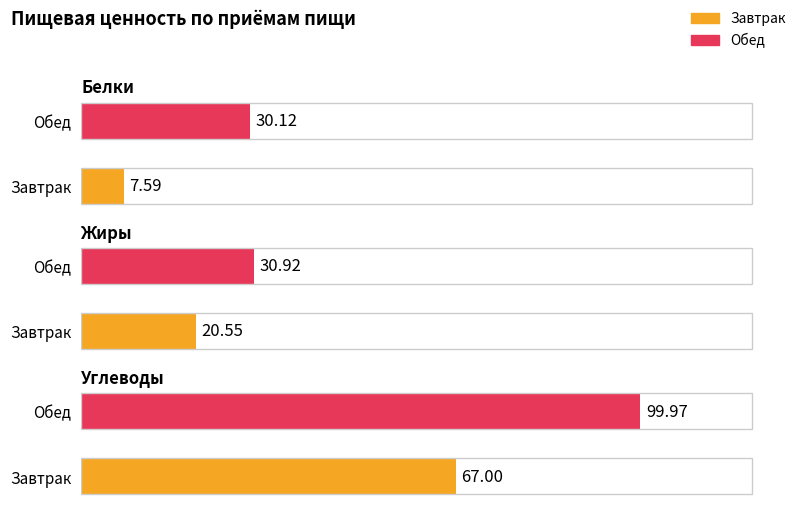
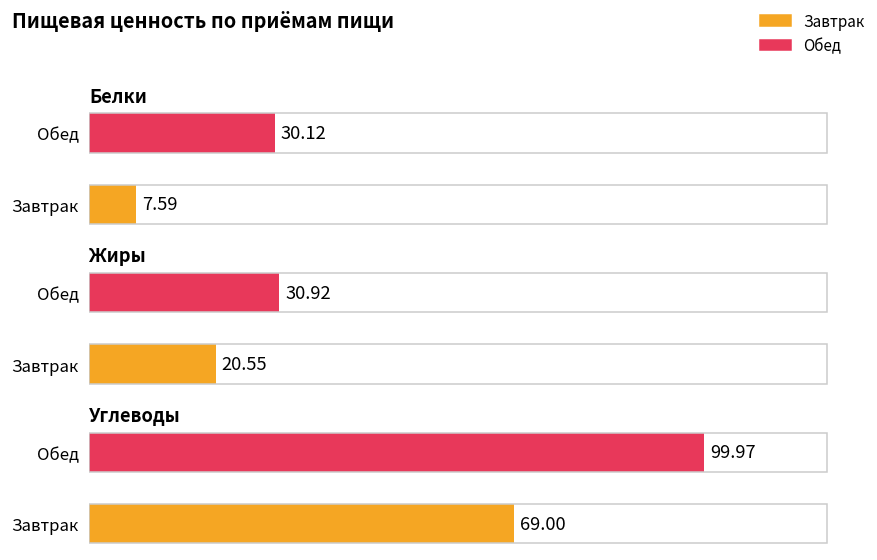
Углеводы, Завтрак: 67.00 -> 69.00
